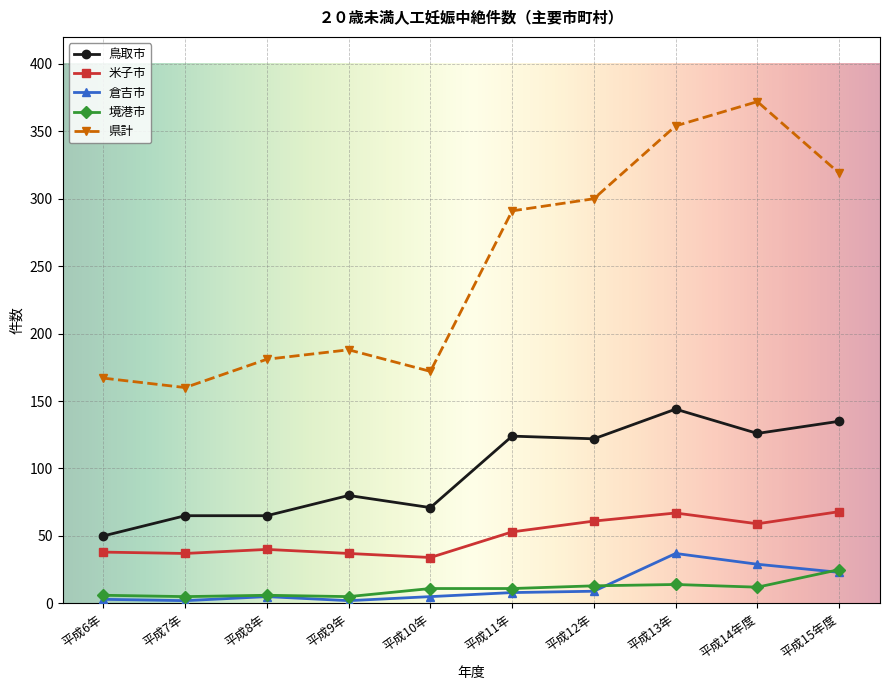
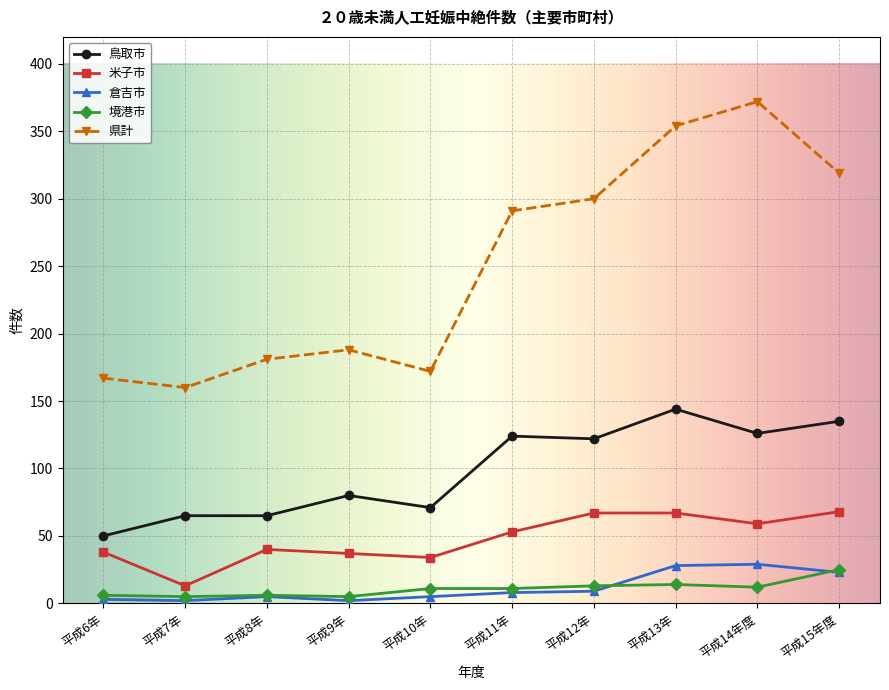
米子市, 平成7年: 37 -> 13
米子市, 平成12年: 61 -> 67
倉吉市, 平成13年: 37 -> 28
